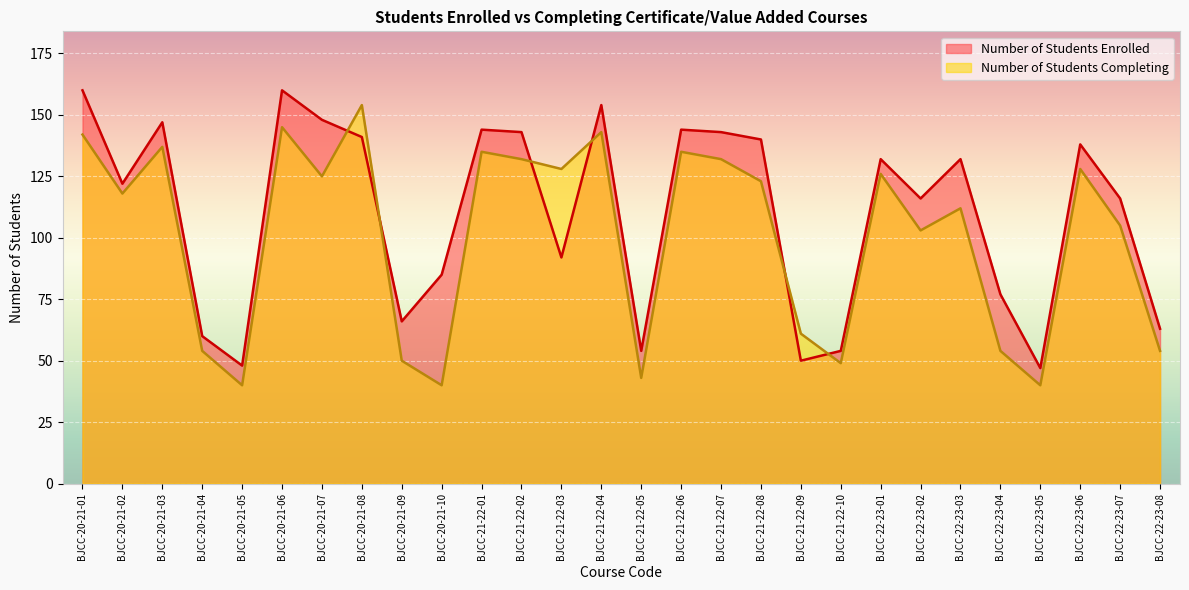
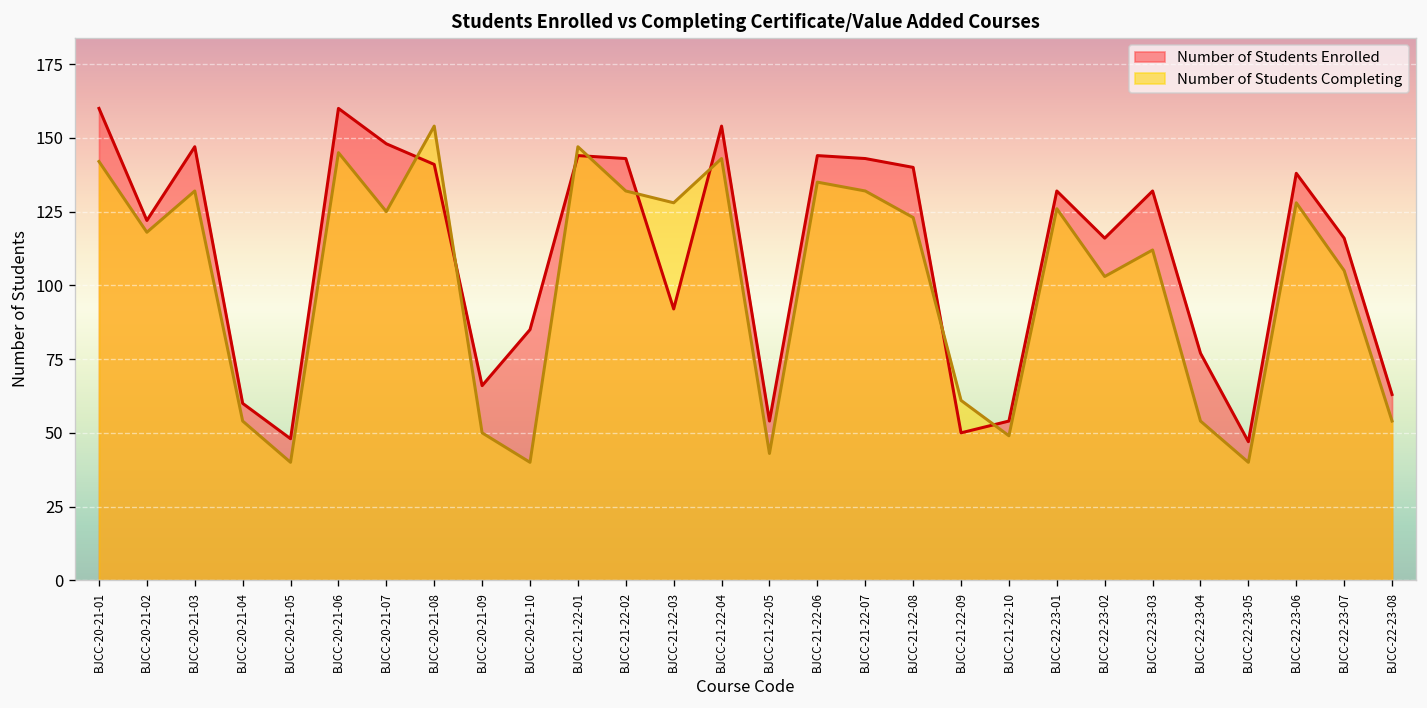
Number of Students Completing, BJCC-20-21-03: 137 -> 132
Number of Students Completing, BJCC-21-22-01: 135 -> 147
